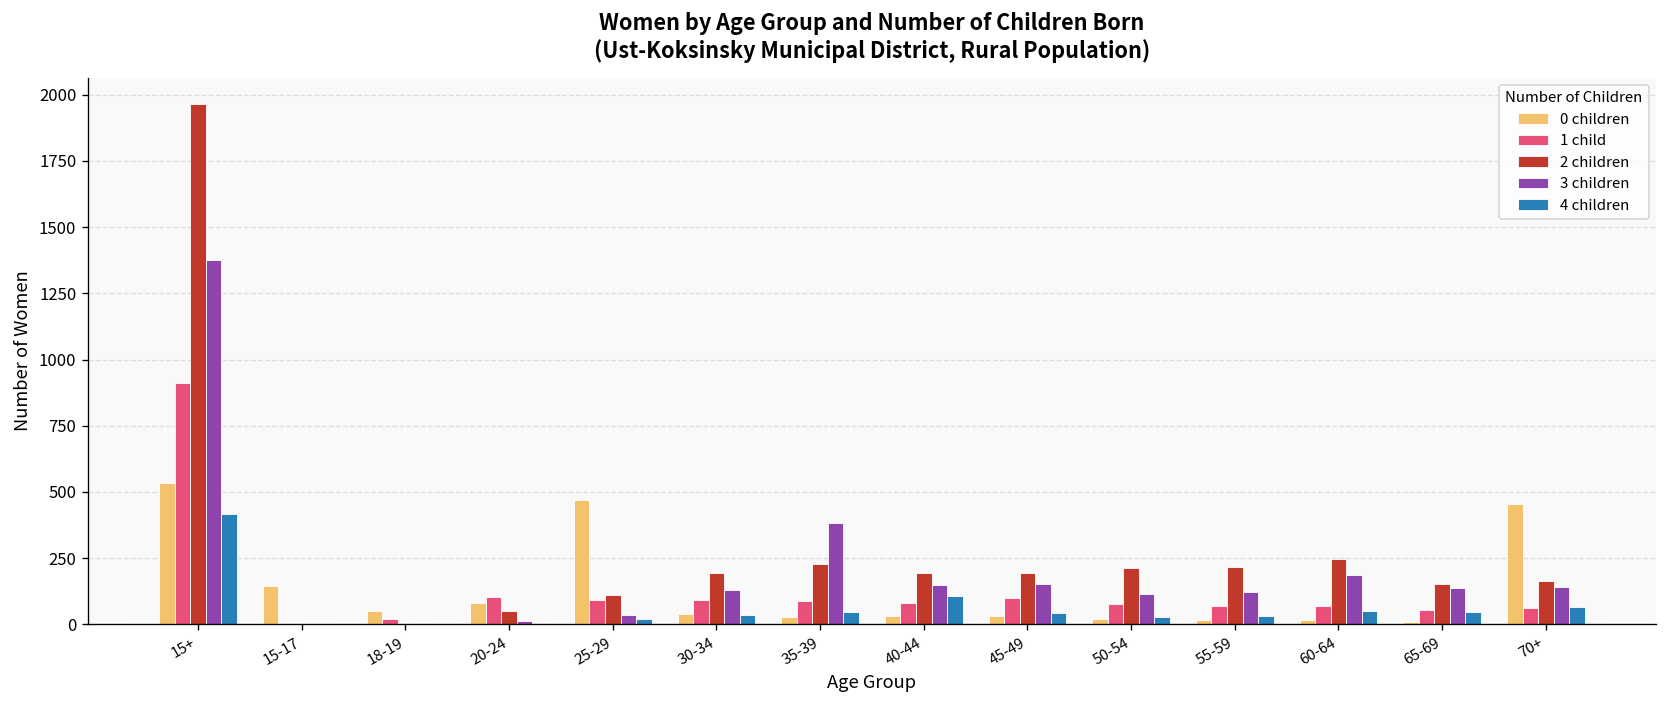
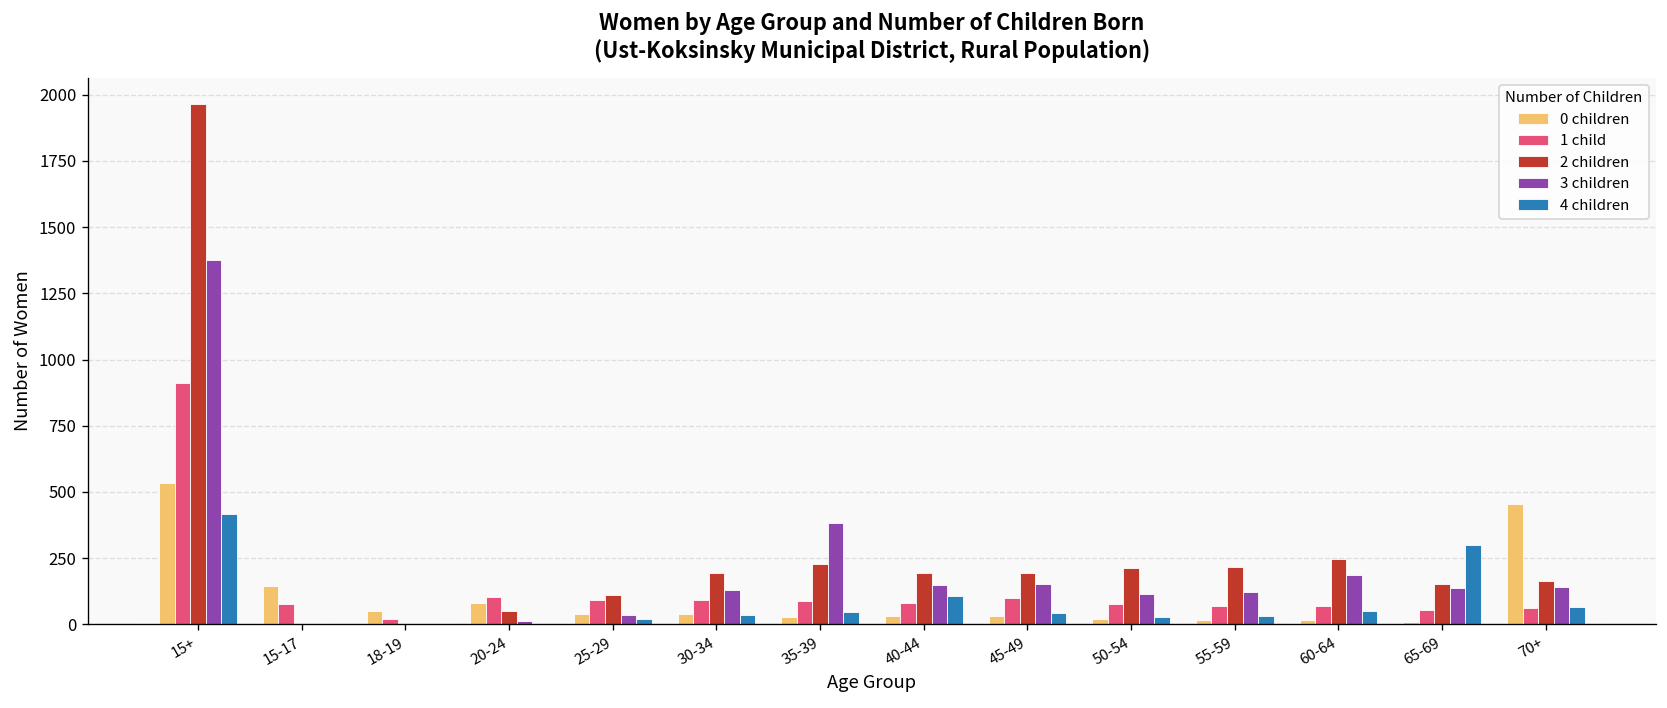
1 child, 15-17: 10 -> 80
0 children, 25-29: 470 -> 40
4 children, 65-69: 50 -> 300
